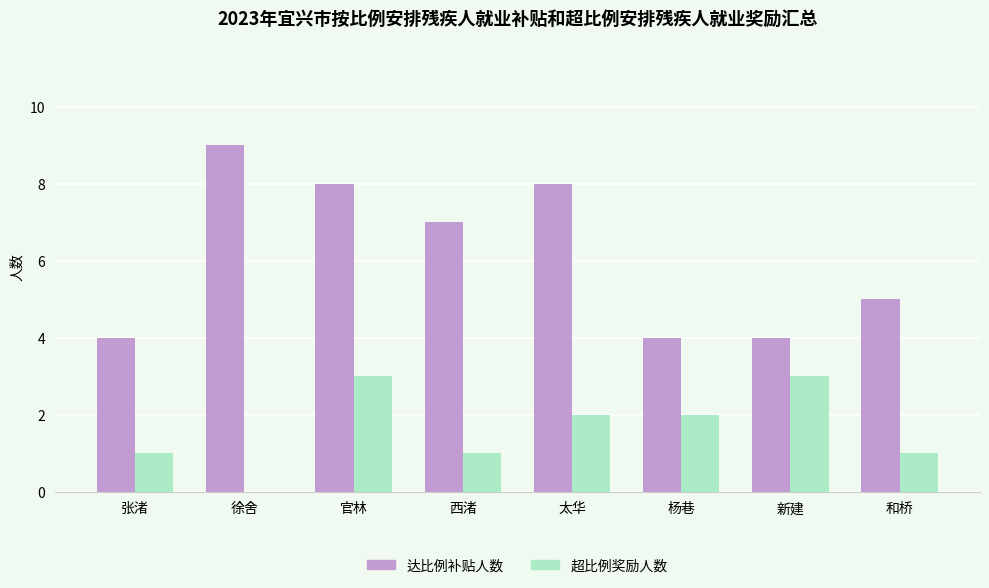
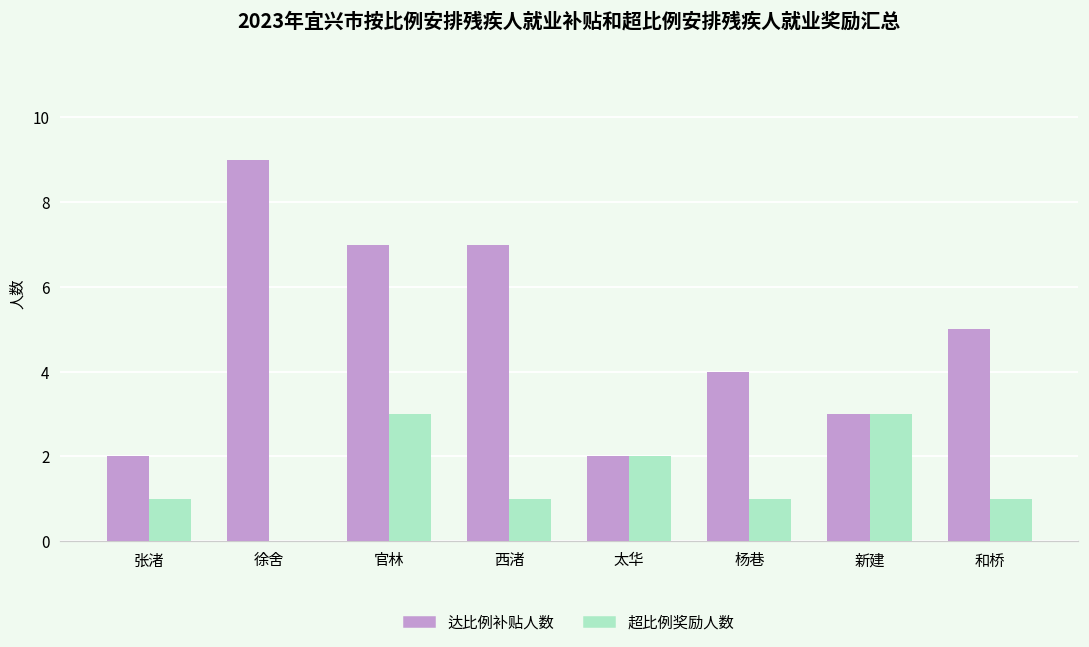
达比例补贴人数, 张渚: 4 -> 2
达比例补贴人数, 官林: 8 -> 7
达比例补贴人数, 太华: 8 -> 2
超比例奖励人数, 杨巷: 2 -> 1
达比例补贴人数, 新建: 4 -> 3
